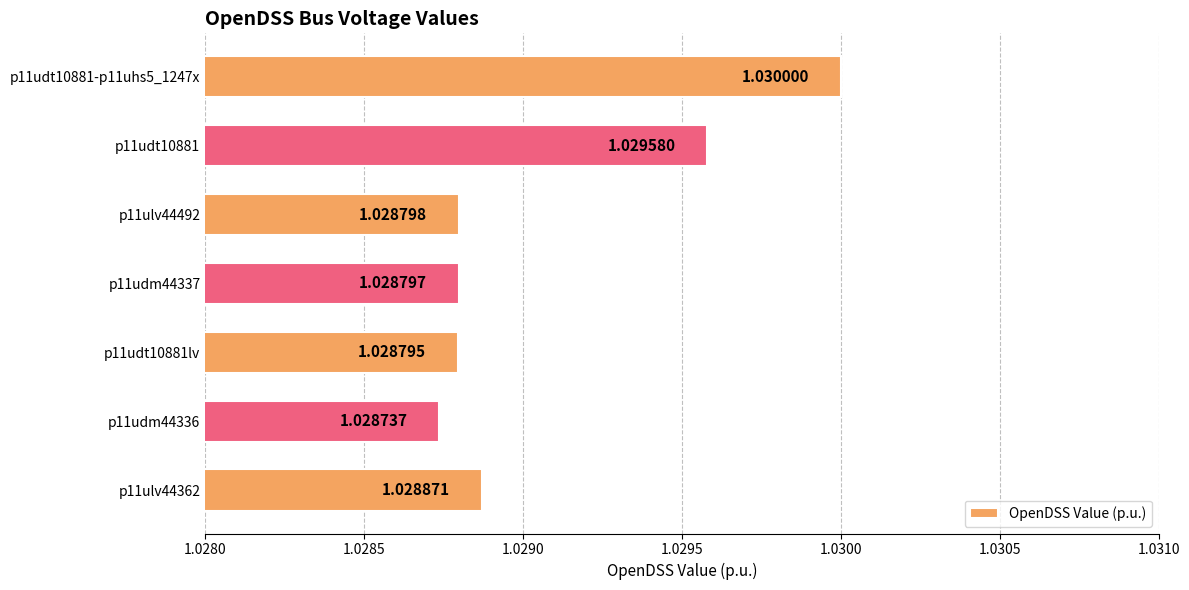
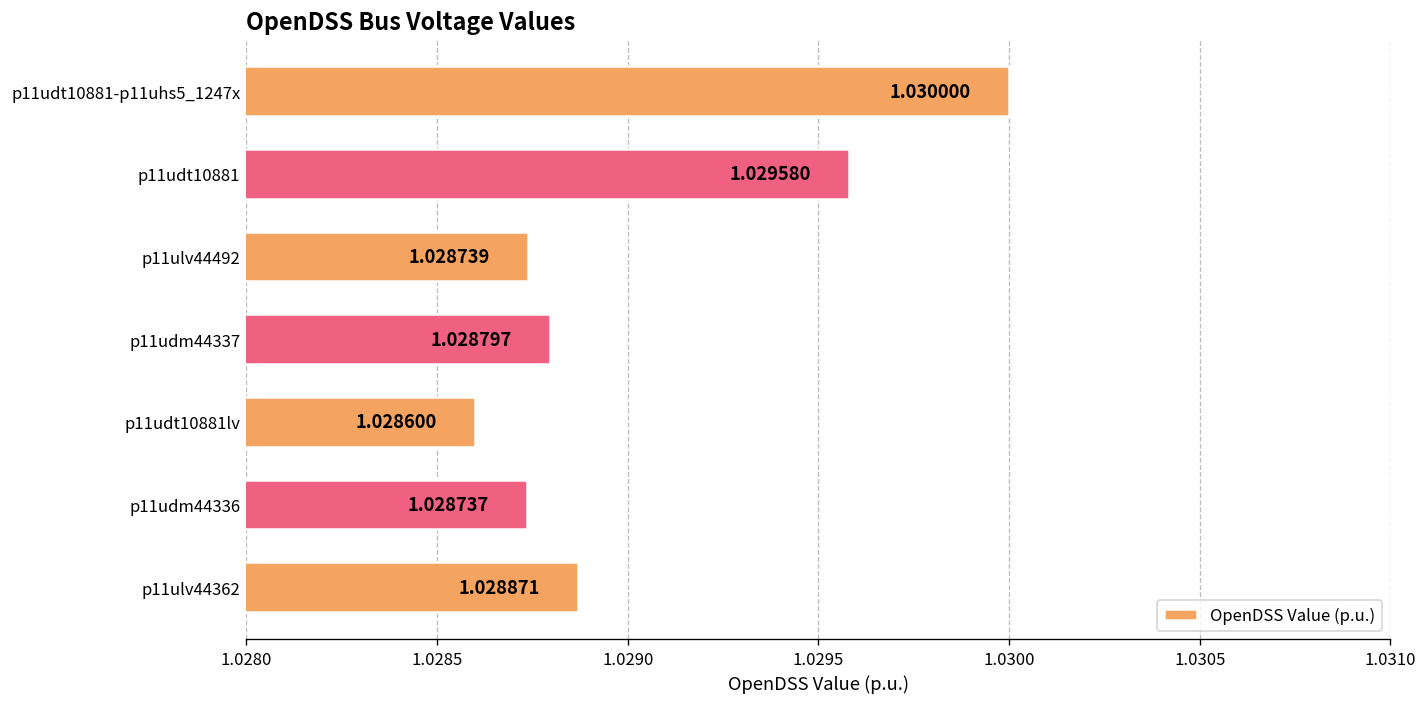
p11ulv44492: 1.028798 -> 1.028739
p11udt10881lv: 1.028795 -> 1.028600
